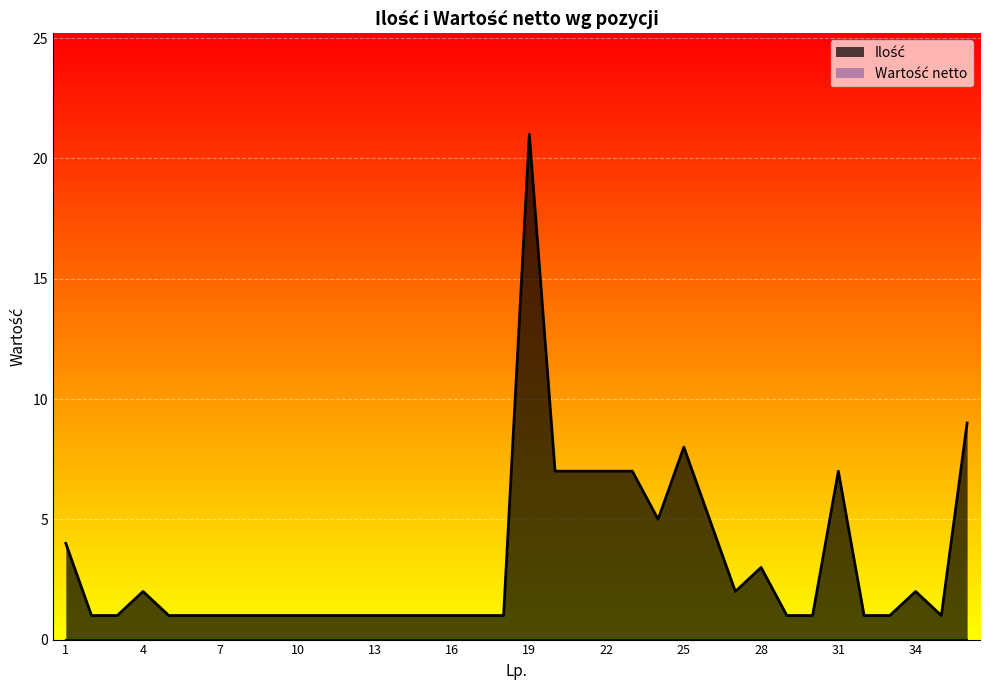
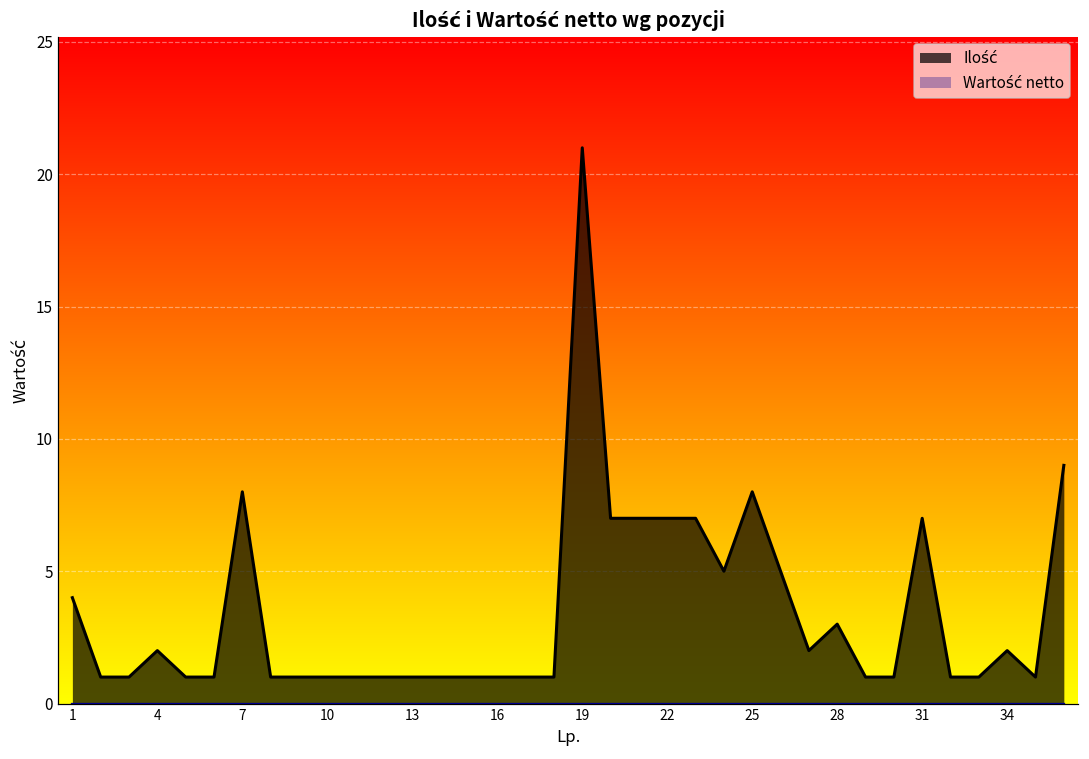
Ilość, 7: 1 -> 8
